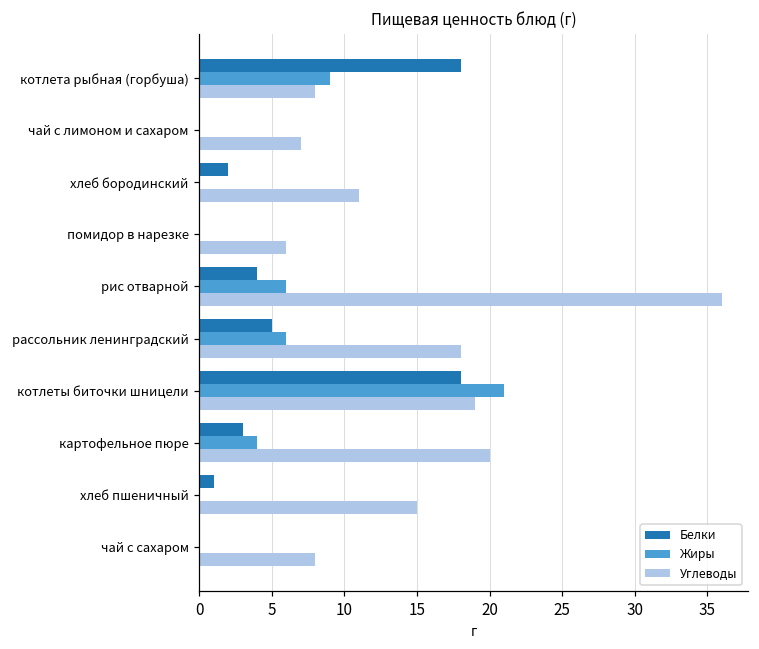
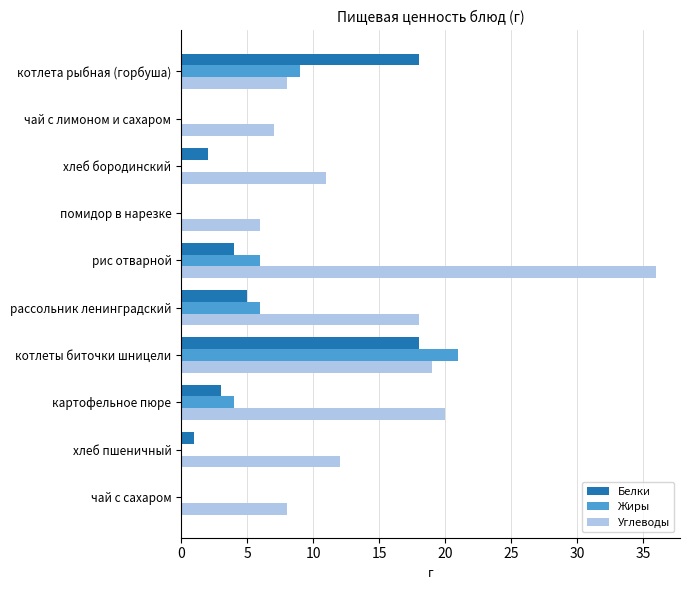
Углеводы, хлеб пшеничный: 15 -> 12
